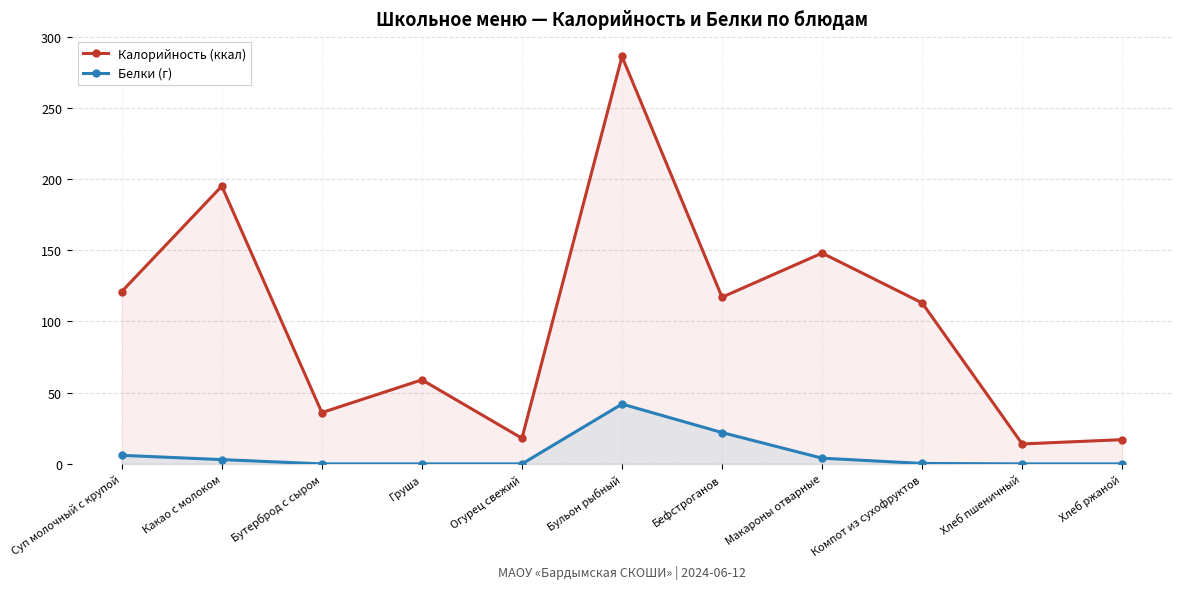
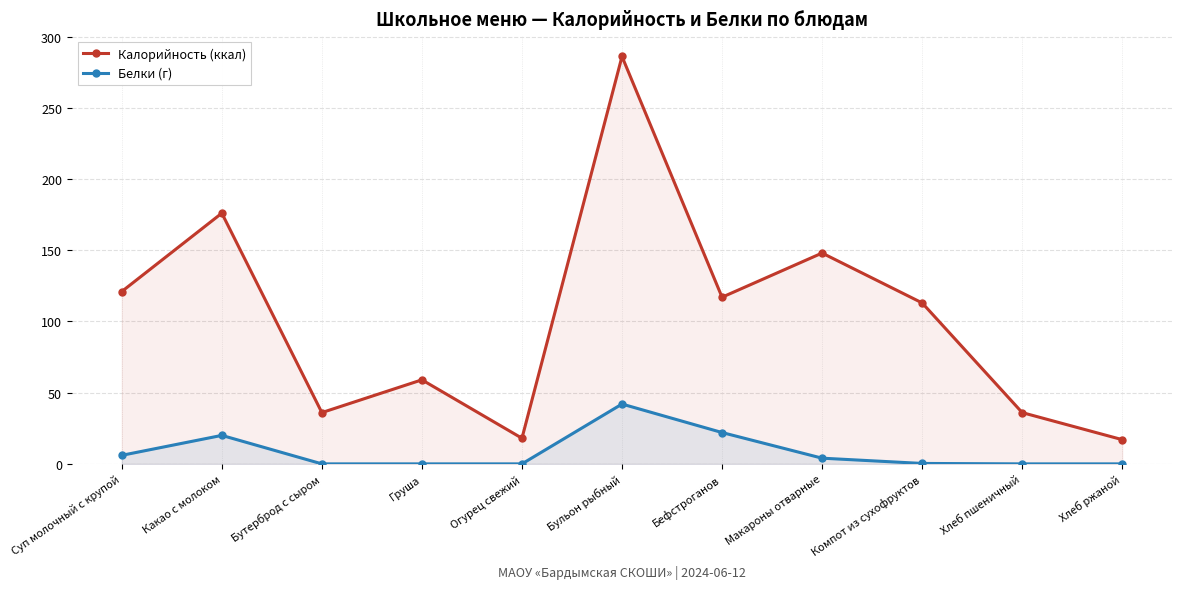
Калорийность (ккал), Какао с молоком: 195 -> 176
Белки (г), Какао с молоком: 3 -> 20
Калорийность (ккал), Хлеб пшеничный: 14 -> 36
